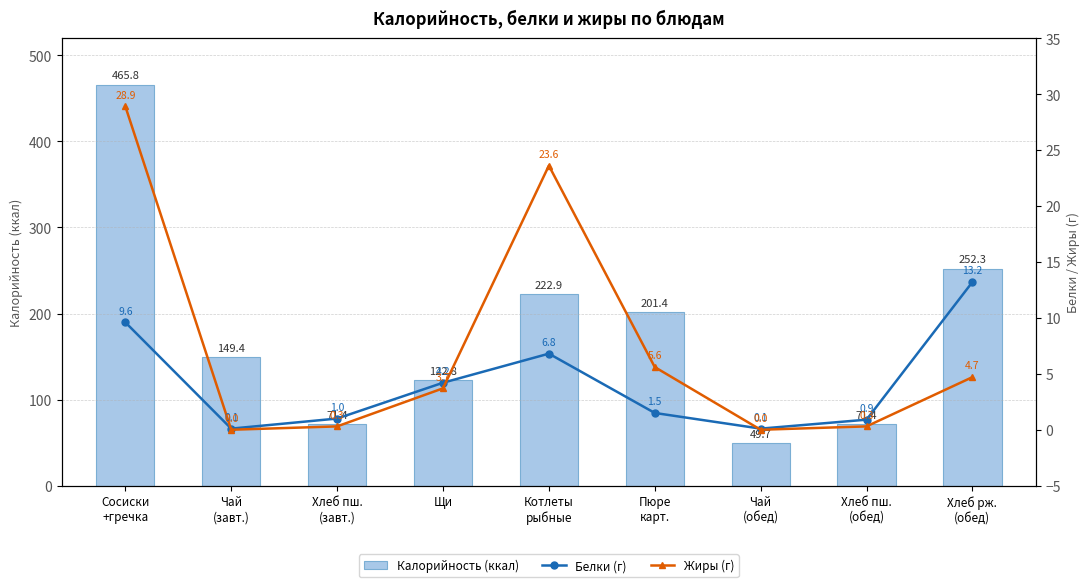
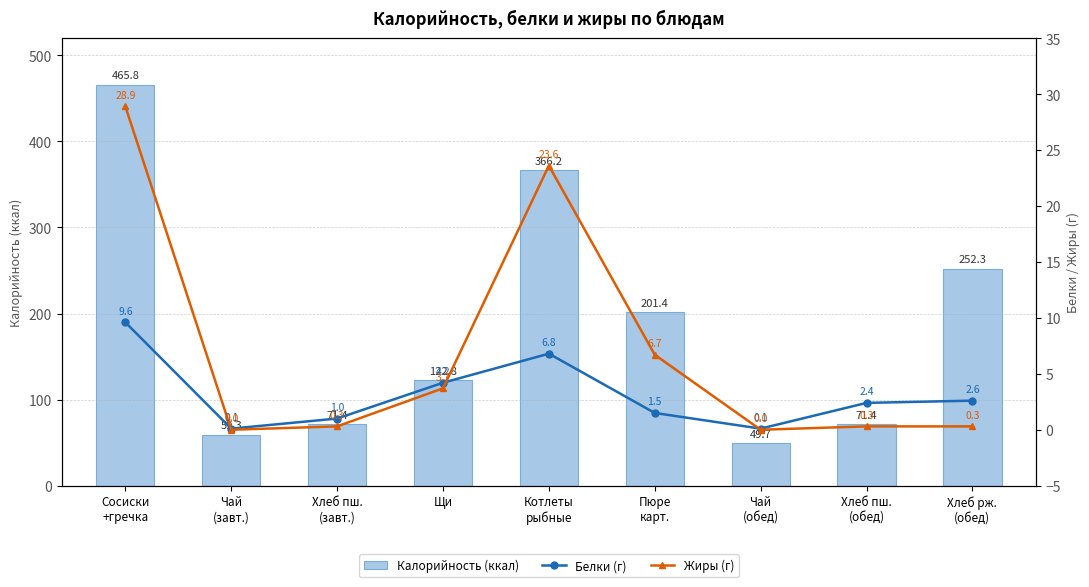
Калорийность (ккал), Чай (завт.): 149.4 -> 59.3
Калорийность (ккал), Котлеты рыбные: 222.9 -> 366.2
Жиры (г), Пюре карт.: 5.6 -> 6.7
Белки (г), Хлеб пш. (обед): 0.9 -> 2.4
Белки (г), Хлеб рж. (обед): 13.2 -> 2.6
Жиры (г), Хлеб рж. (обед): 4.7 -> 0.3
